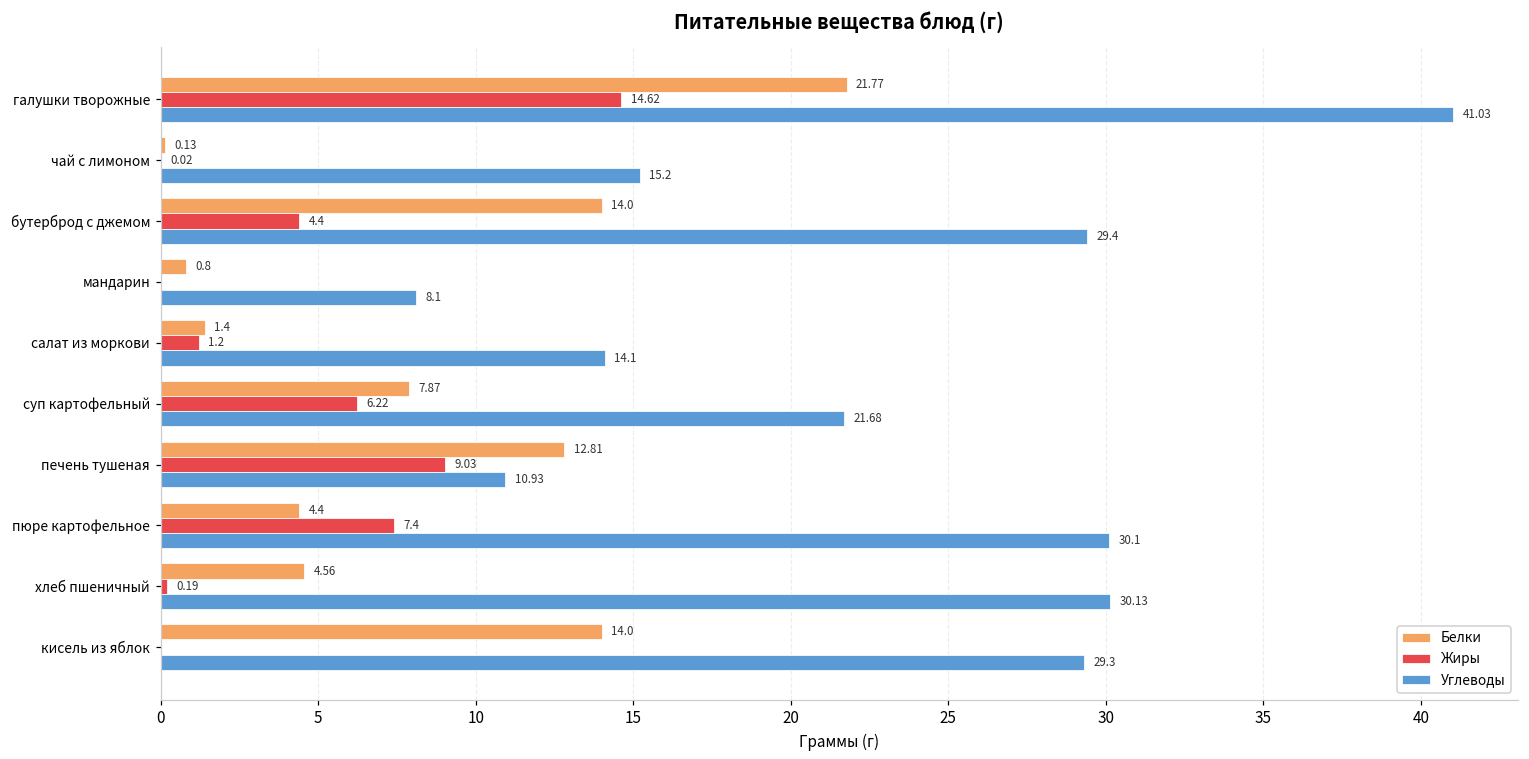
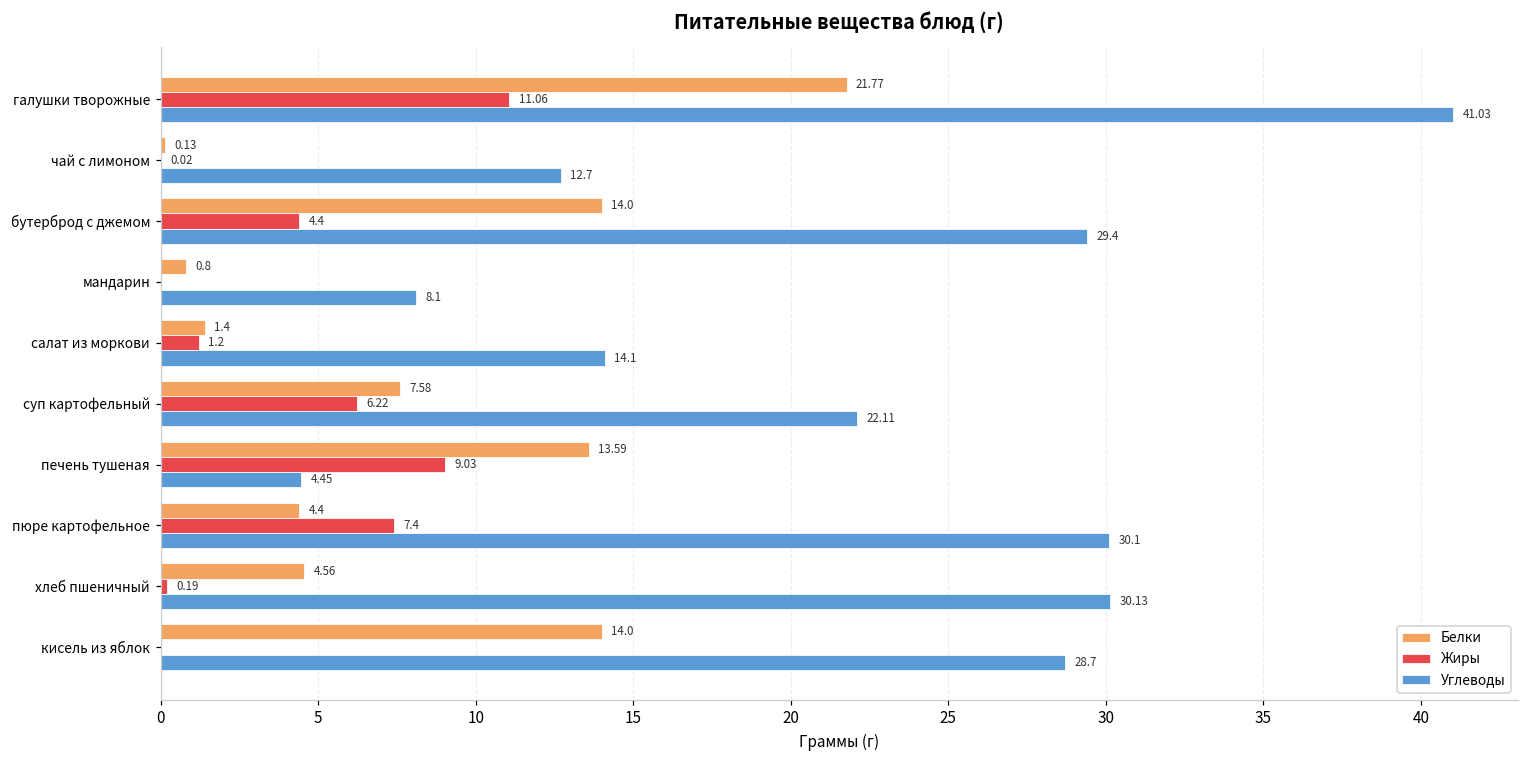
Жиры, галушки творожные: 14.62 -> 11.06
Углеводы, чай с лимоном: 15.2 -> 12.7
Белки, суп картофельный: 7.87 -> 7.58
Углеводы, суп картофельный: 21.68 -> 22.11
Белки, печень тушеная: 12.81 -> 13.59
Углеводы, печень тушеная: 10.93 -> 4.45
Углеводы, кисель из яблок: 29.3 -> 28.7
